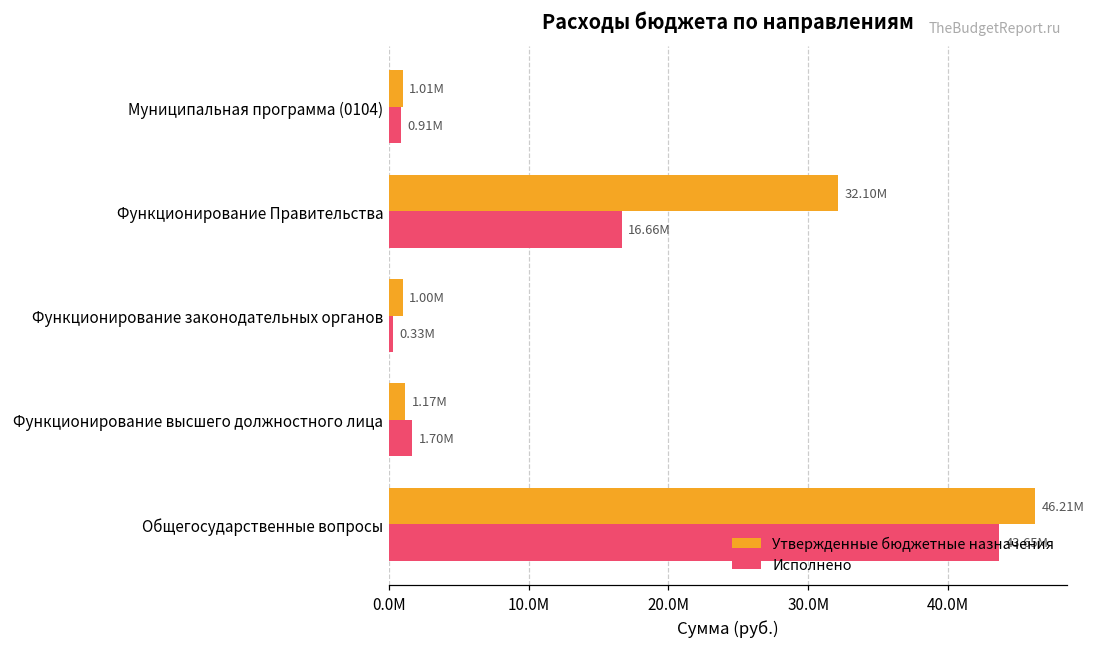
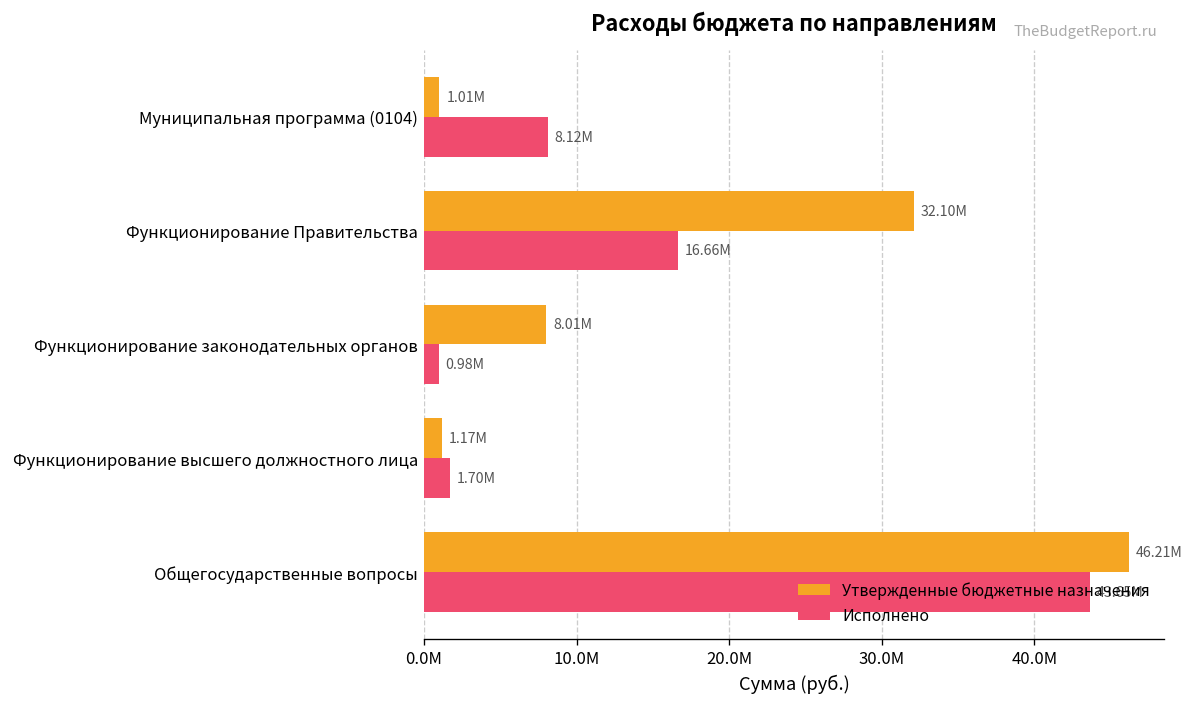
Исполнено, Муниципальная программа (0104): 0.91M -> 8.12M
Утвержденные бюджетные назначения, Функционирование законодательных органов: 1.00M -> 8.01M
Исполнено, Функционирование законодательных органов: 0.33M -> 0.98M
